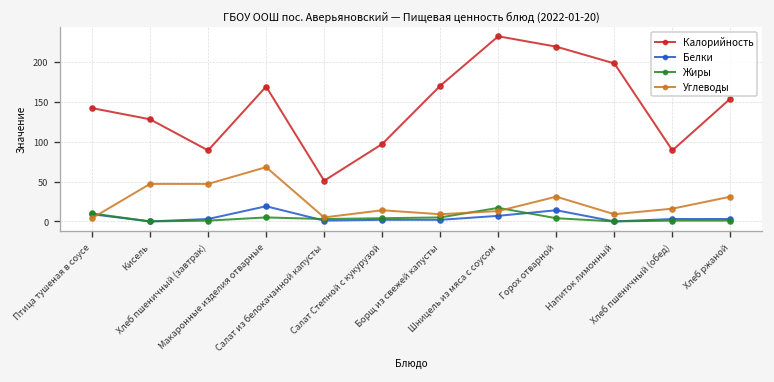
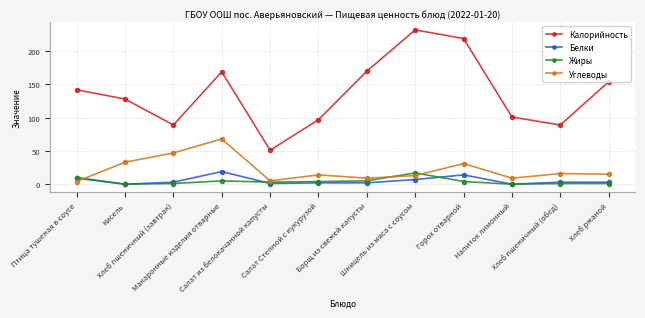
Углеводы, Кисель: 50 -> 30
Калорийность, Напиток лимонный: 200 -> 100
Углеводы, Хлеб ржаной: 30 -> 20
